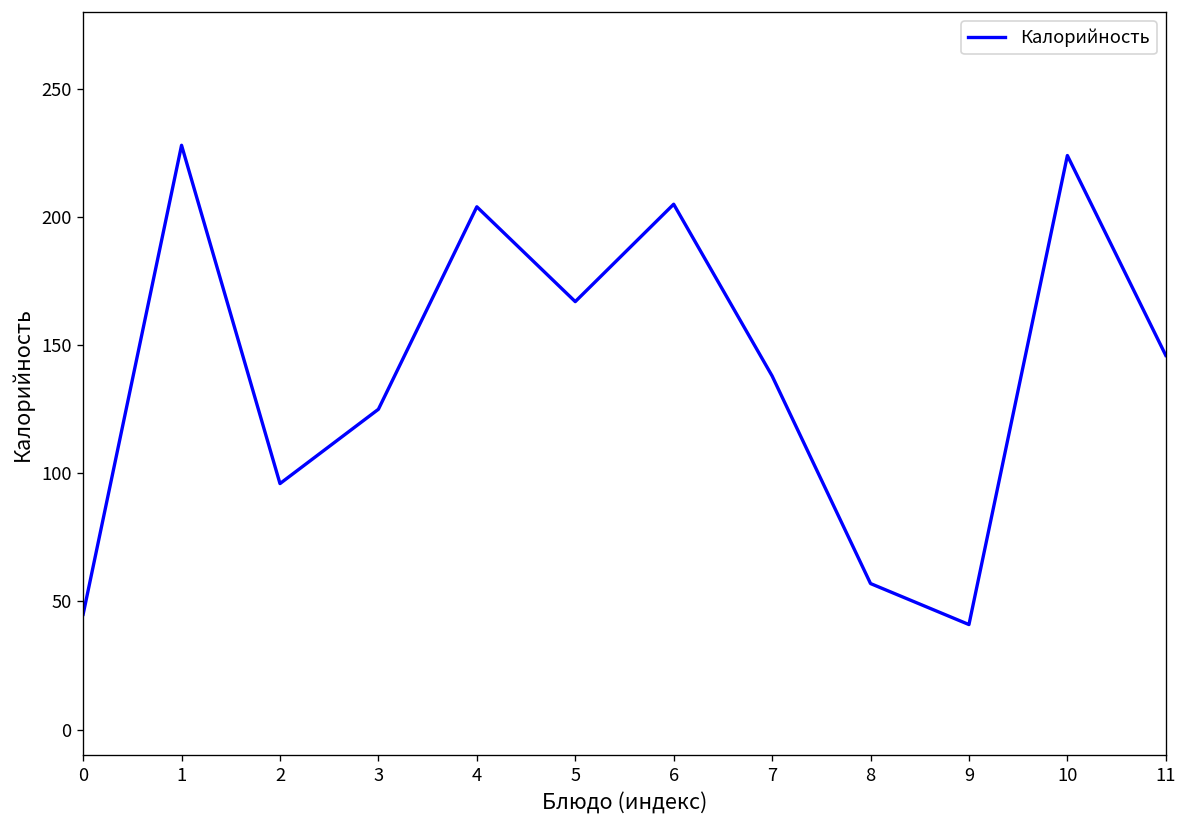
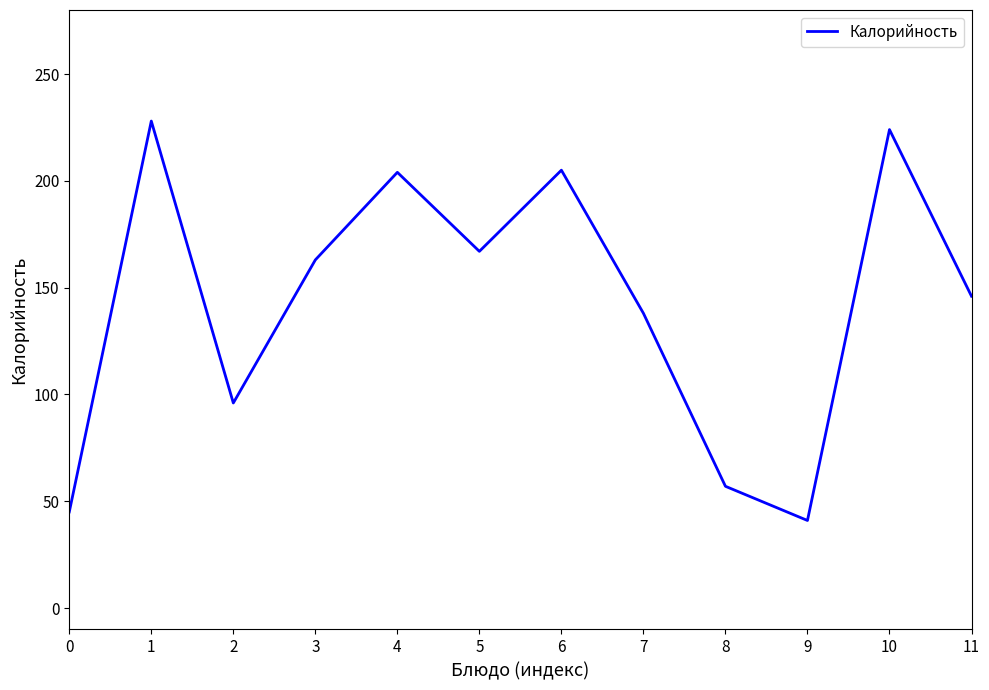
3: 125 -> 163
